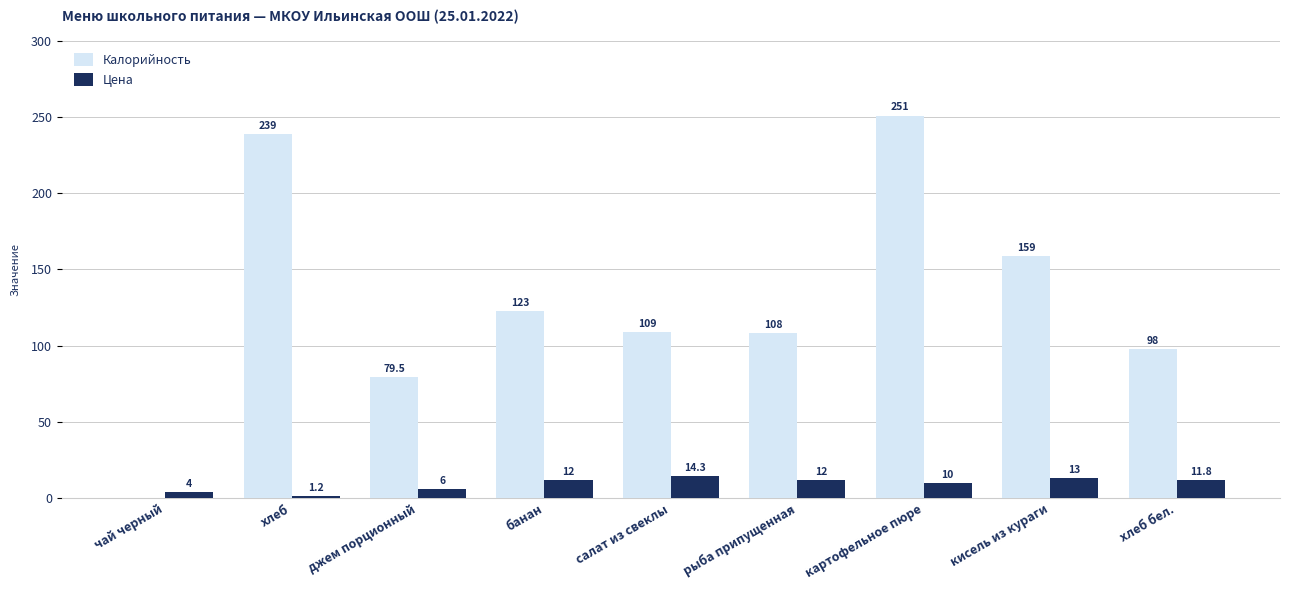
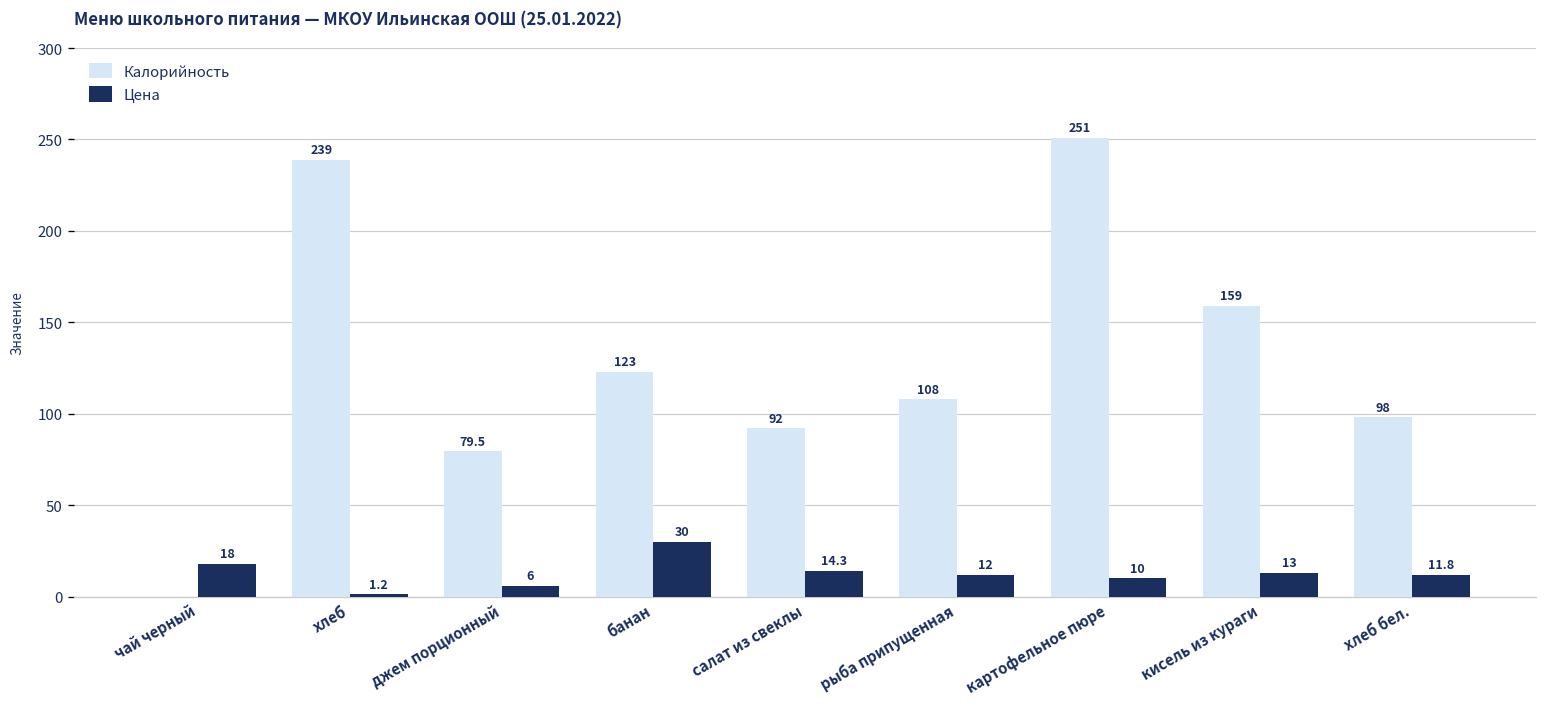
Цена, чай черный: 4 -> 18
Цена, банан: 12 -> 30
Калорийность, салат из свеклы: 109 -> 92
